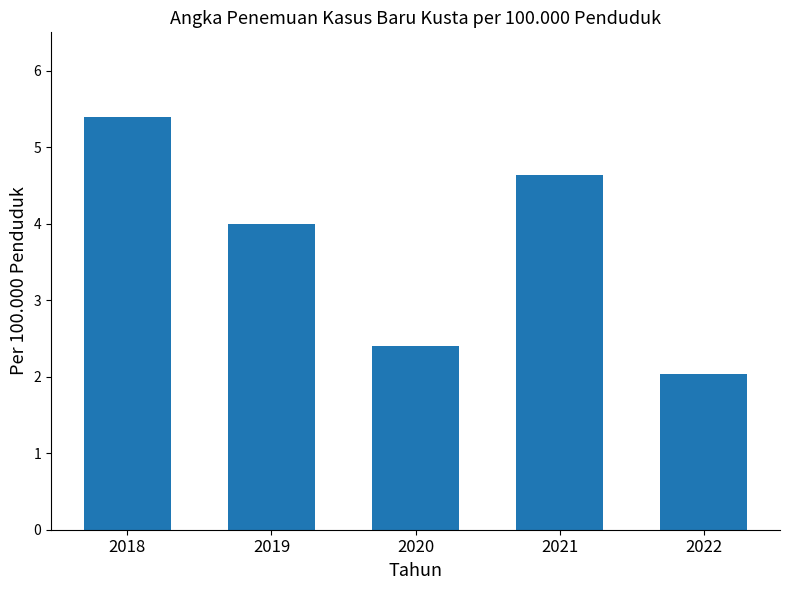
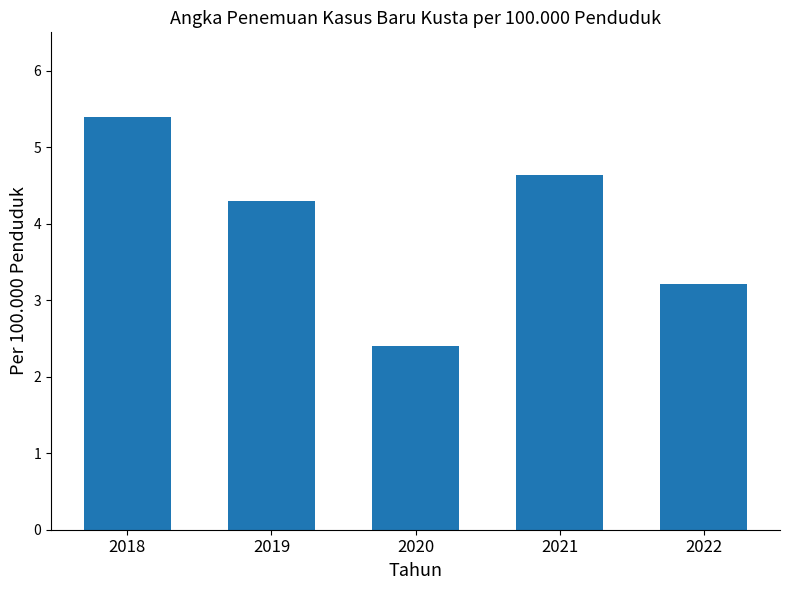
2019: 4.0 -> 4.3
2022: 2.0 -> 3.2
